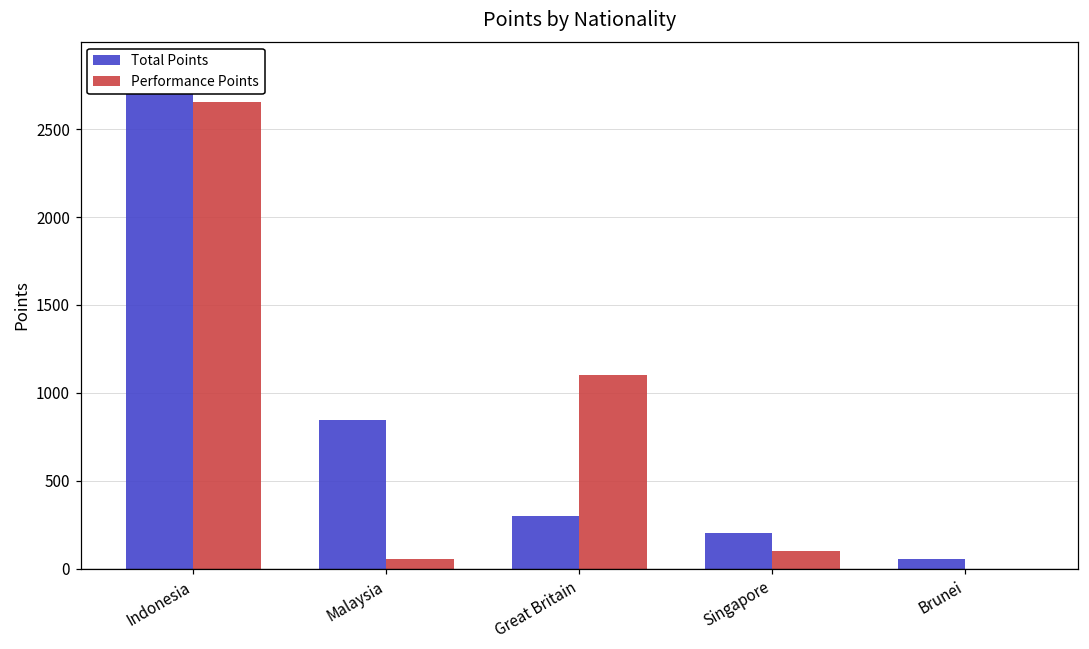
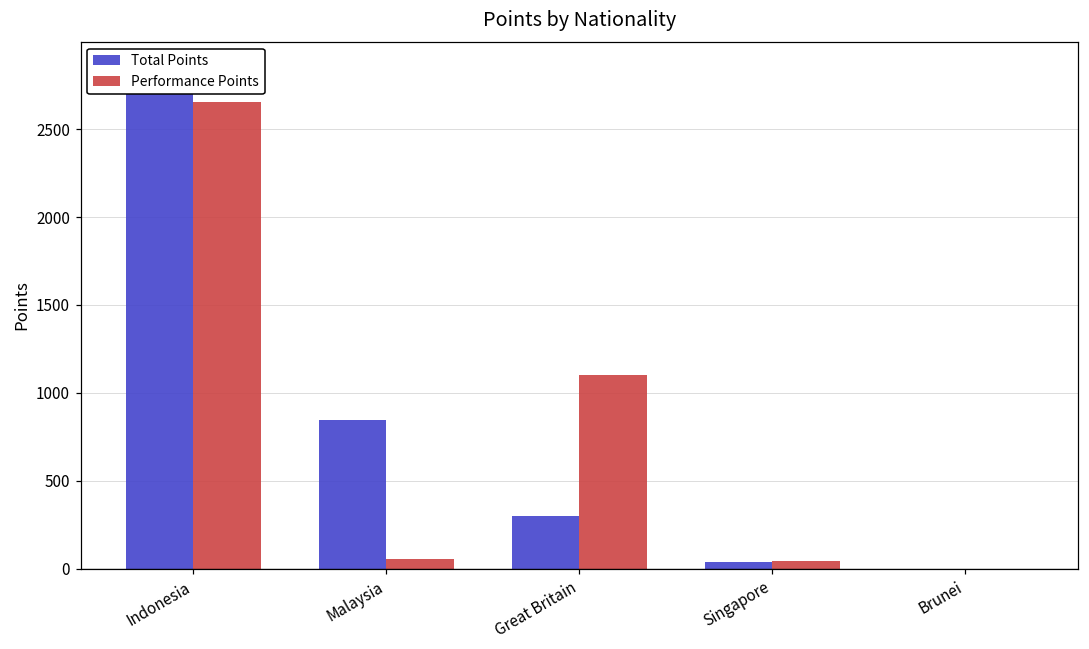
Total Points, Singapore: 200 -> 40
Performance Points, Singapore: 100 -> 40
Total Points, Brunei: 60 -> 0
